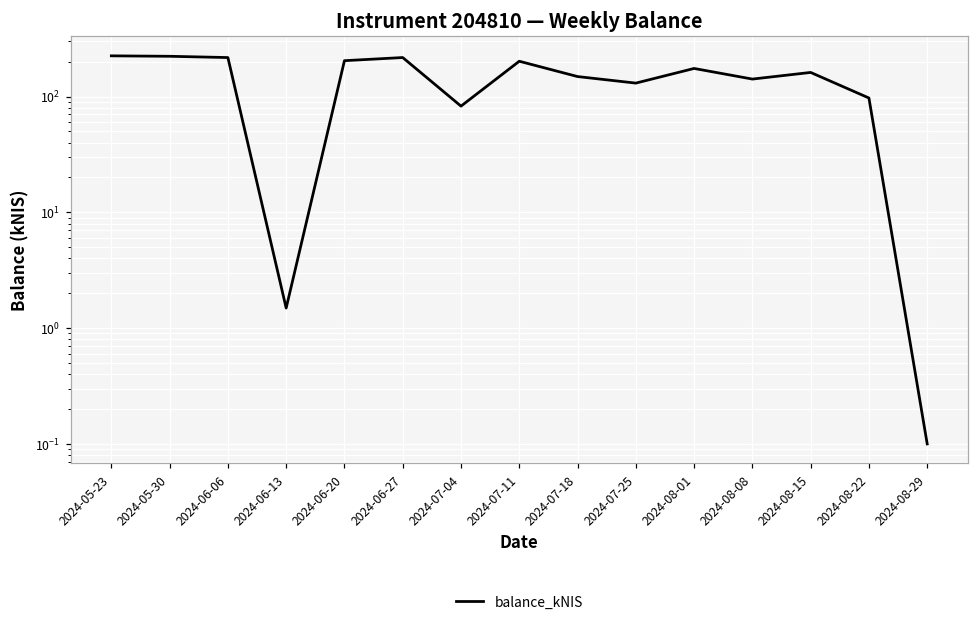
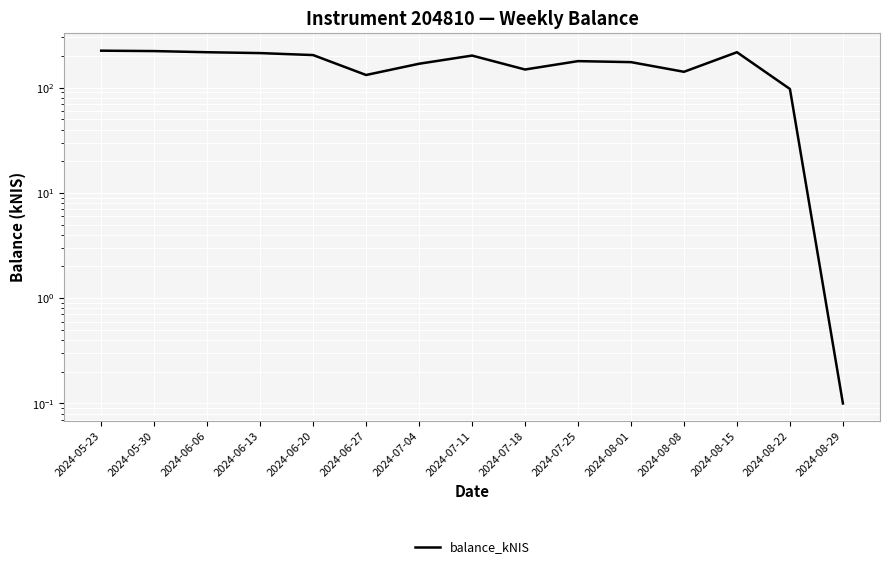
2024-06-13: 1.5 -> 210
2024-06-27: 220 -> 130
2024-07-04: 80 -> 170
2024-07-25: 130 -> 180
2024-08-15: 160 -> 220
